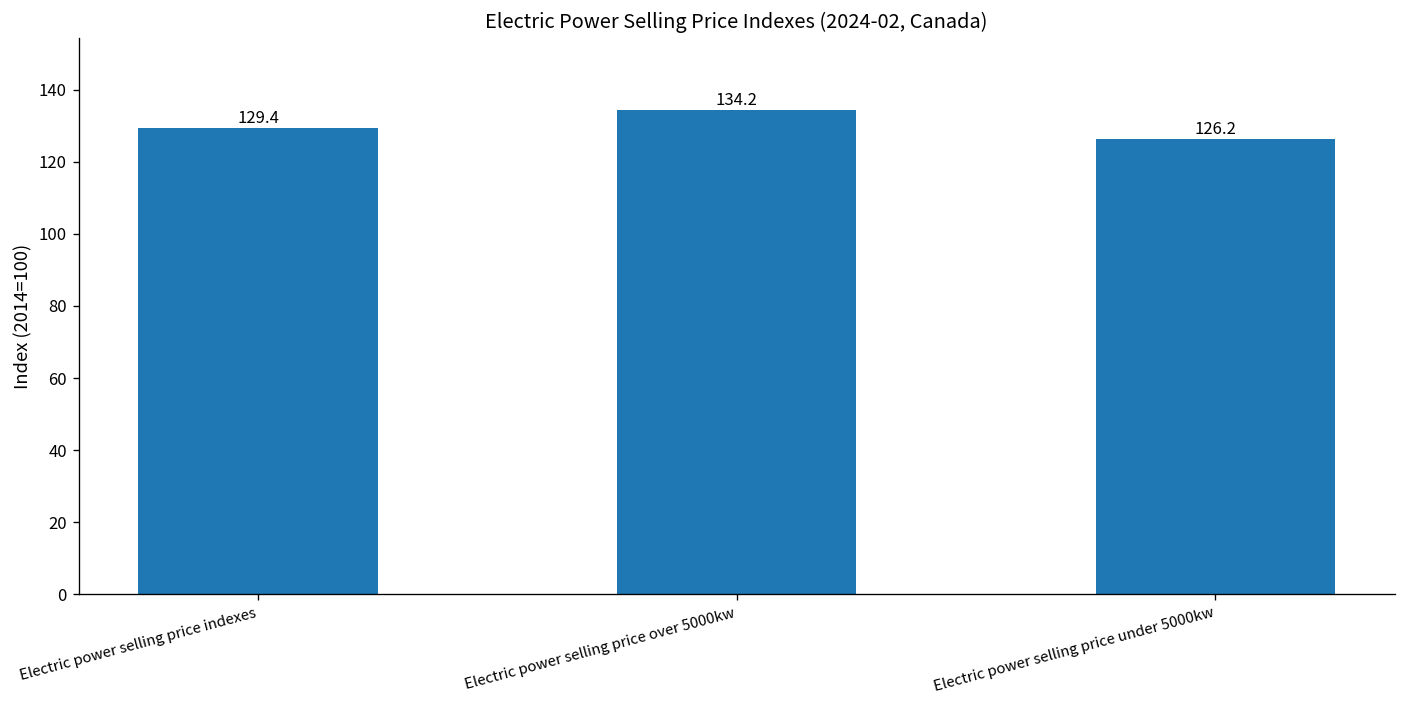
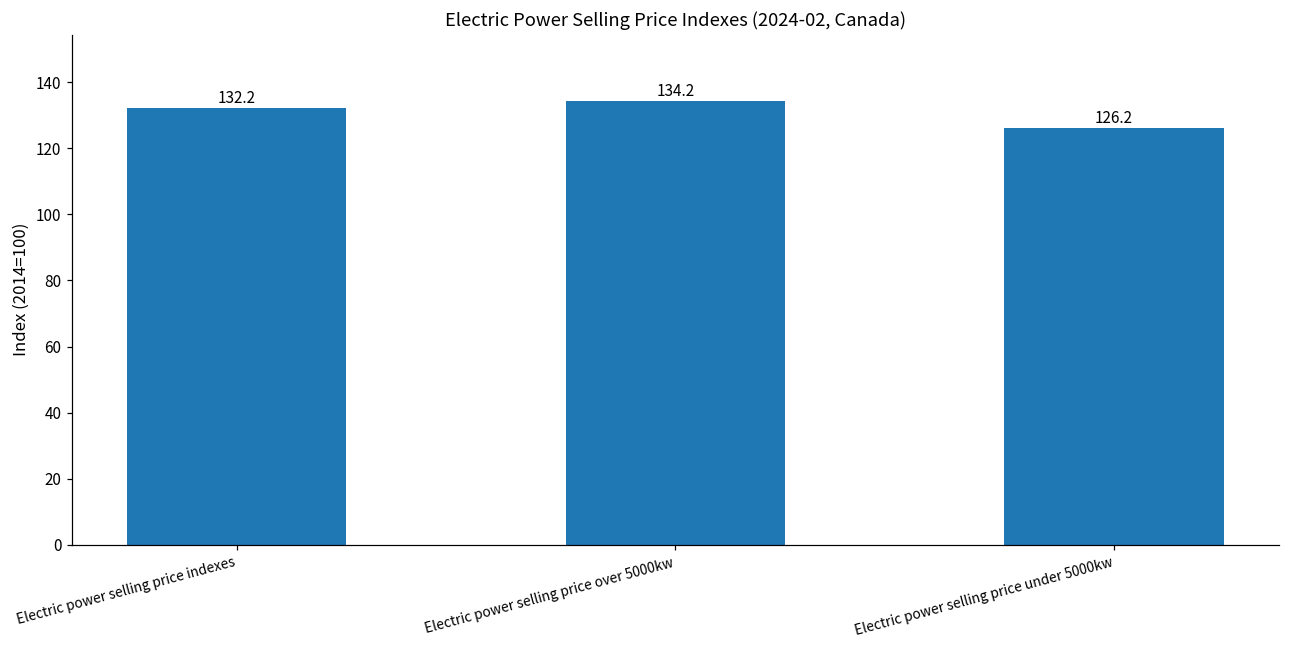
Electric power selling price indexes: 129.4 -> 132.2
